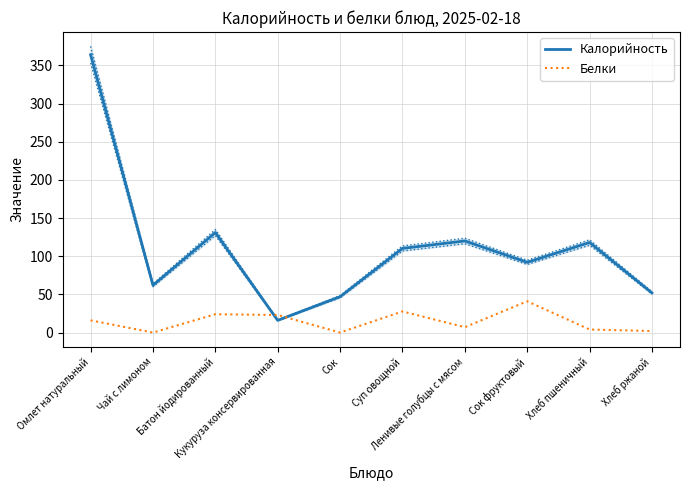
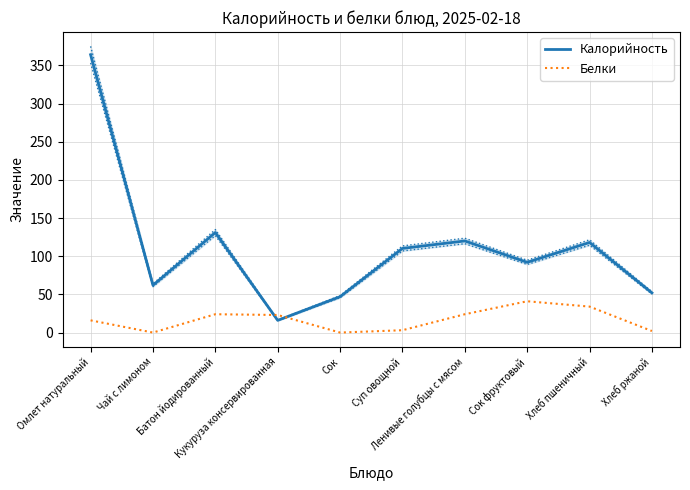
Белки, Суп овощной: 30 -> 0
Белки, Ленивые голубцы с мясом: 10 -> 20
Белки, Хлеб пшеничный: 0 -> 30
